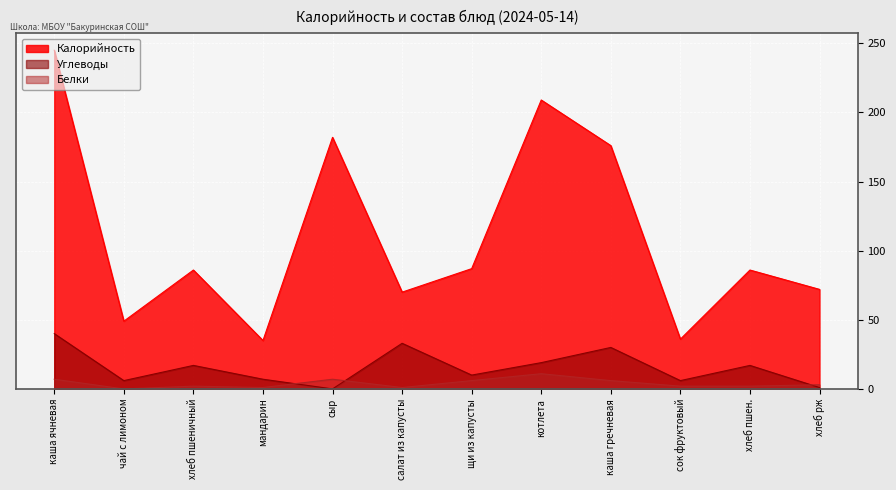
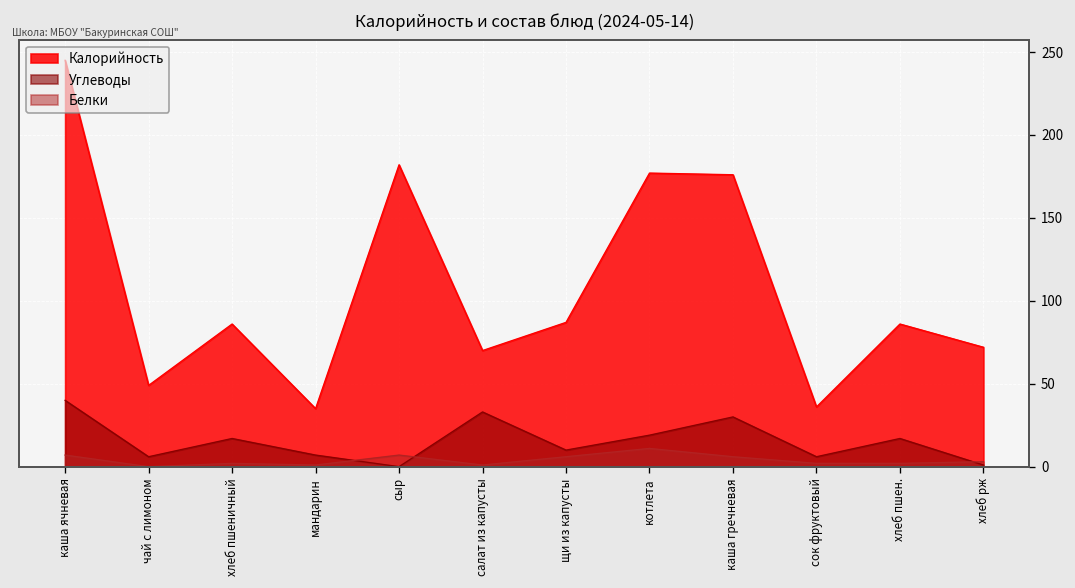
Калорийность, котлета: 209 -> 177
